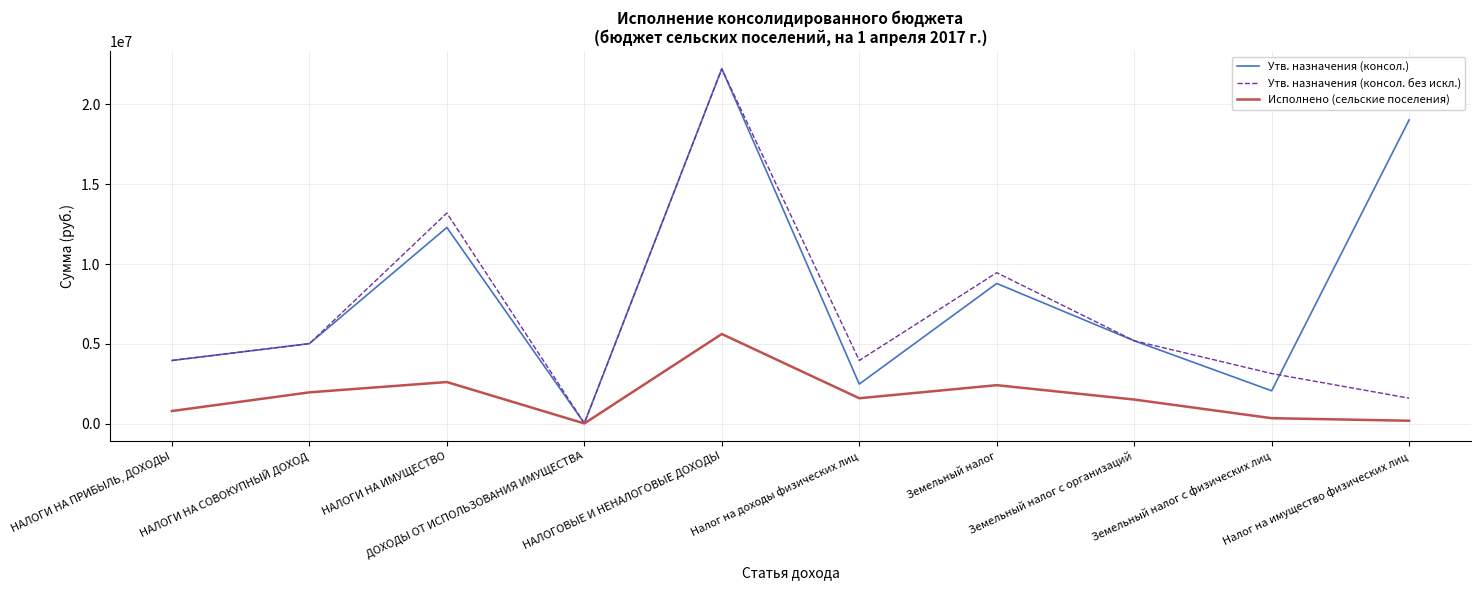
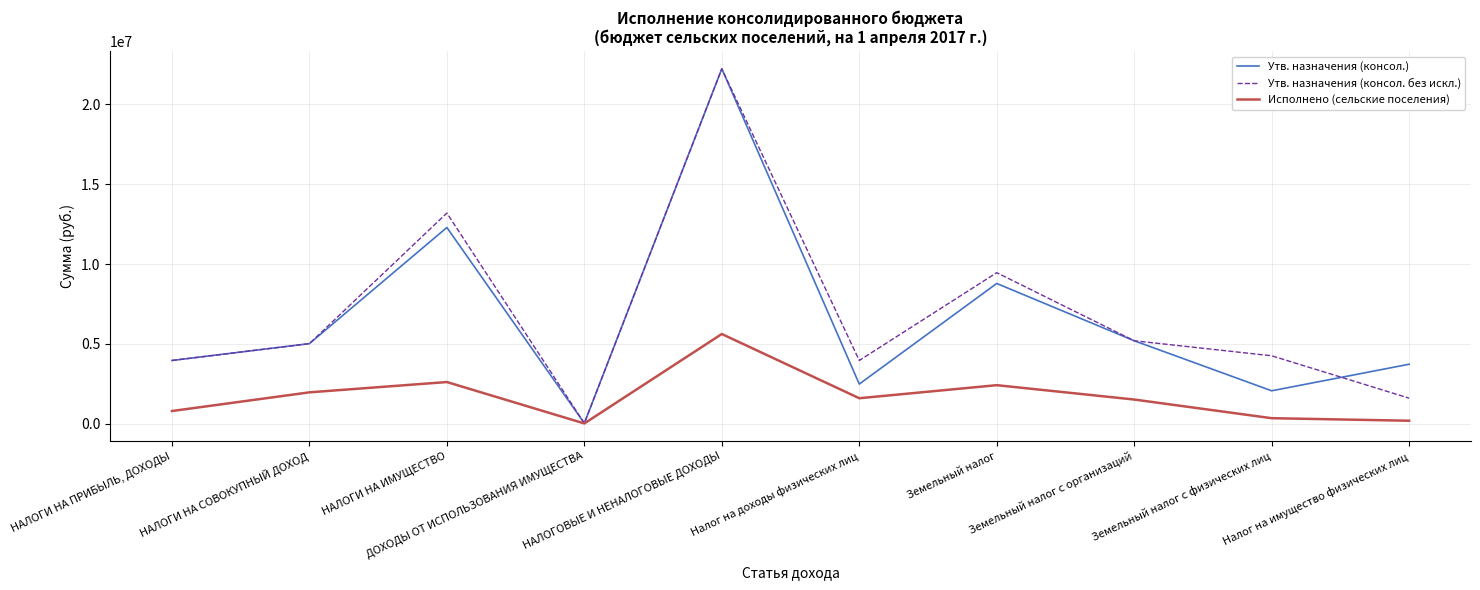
Утв. назначения (консол. без искл.), Земельный налог с физических лиц: 3100000 -> 4300000
Утв. назначения (консол.), Налог на имущество физических лиц: 19000000 -> 3700000
